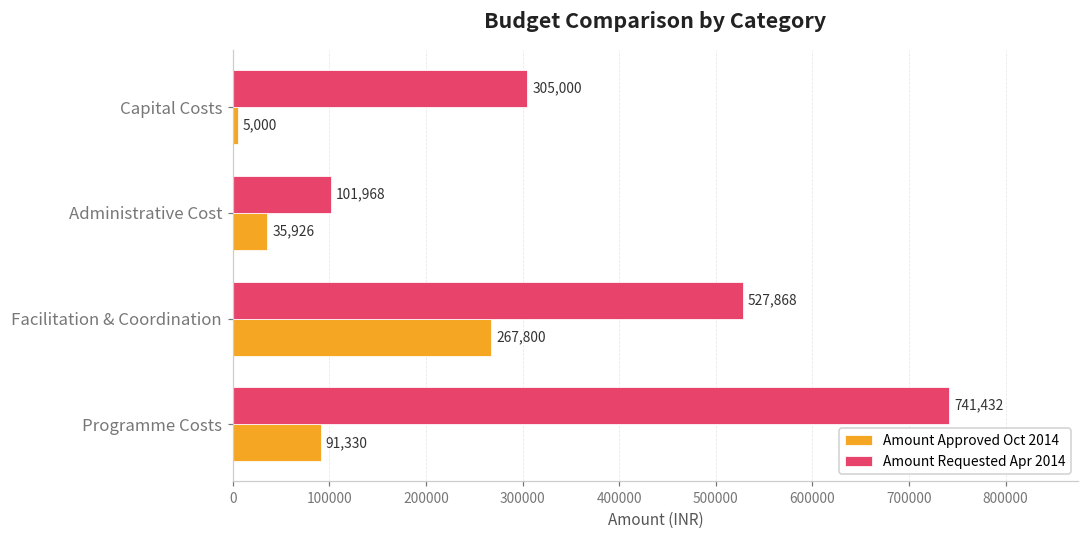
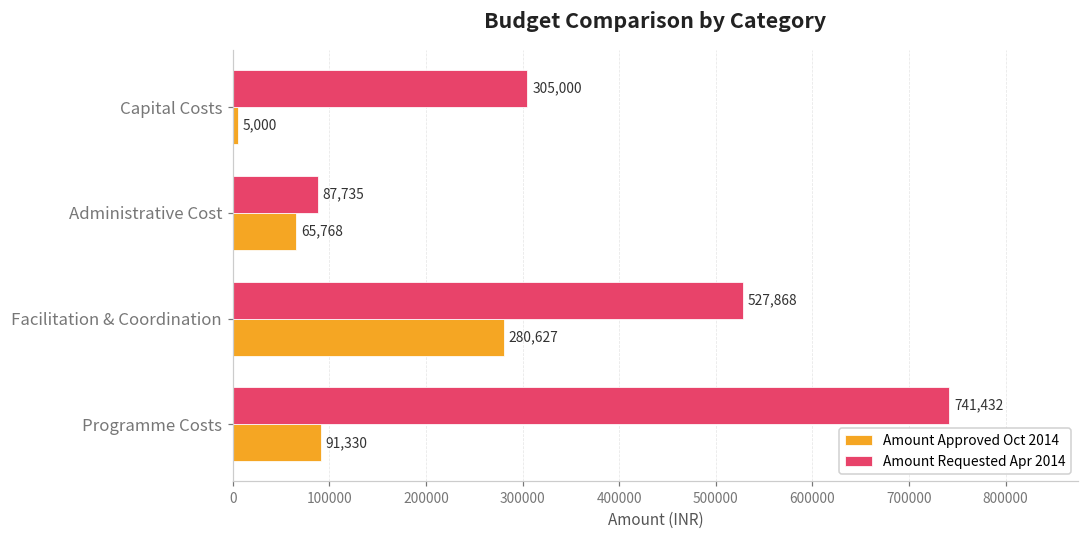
Amount Requested Apr 2014, Administrative Cost: 101,968 -> 87,735
Amount Approved Oct 2014, Administrative Cost: 35,926 -> 65,768
Amount Approved Oct 2014, Facilitation & Coordination: 267,800 -> 280,627
